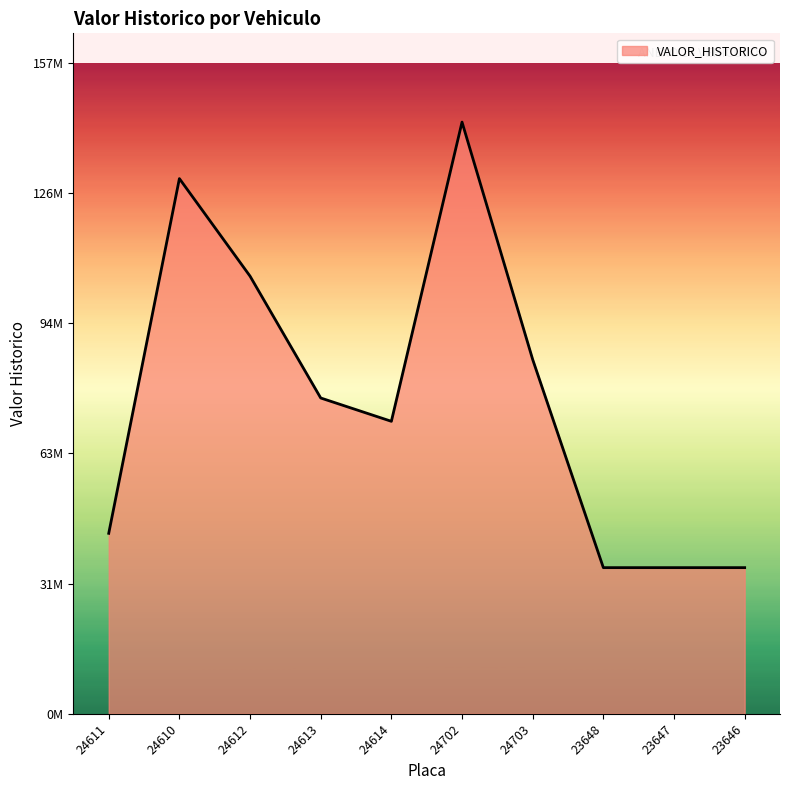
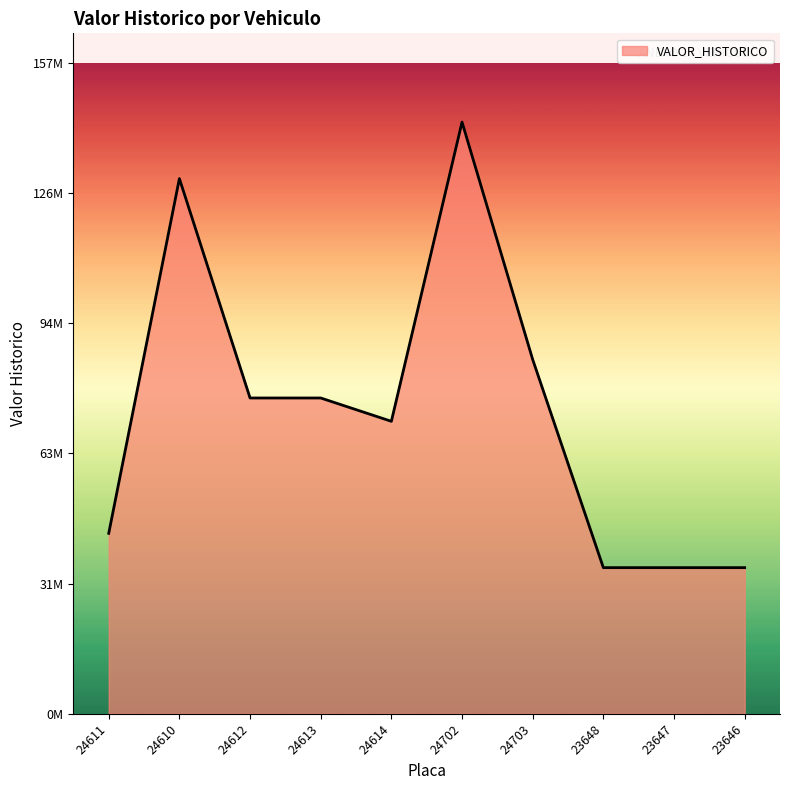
24612: 106000000 -> 77000000
